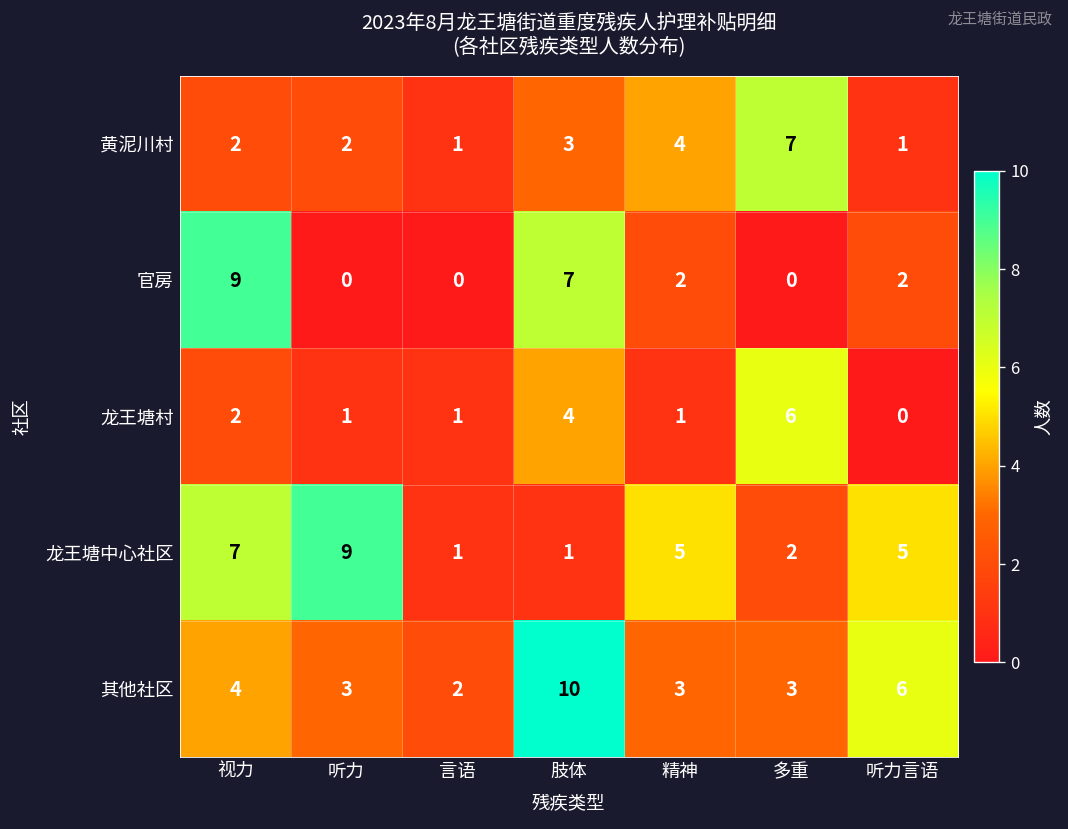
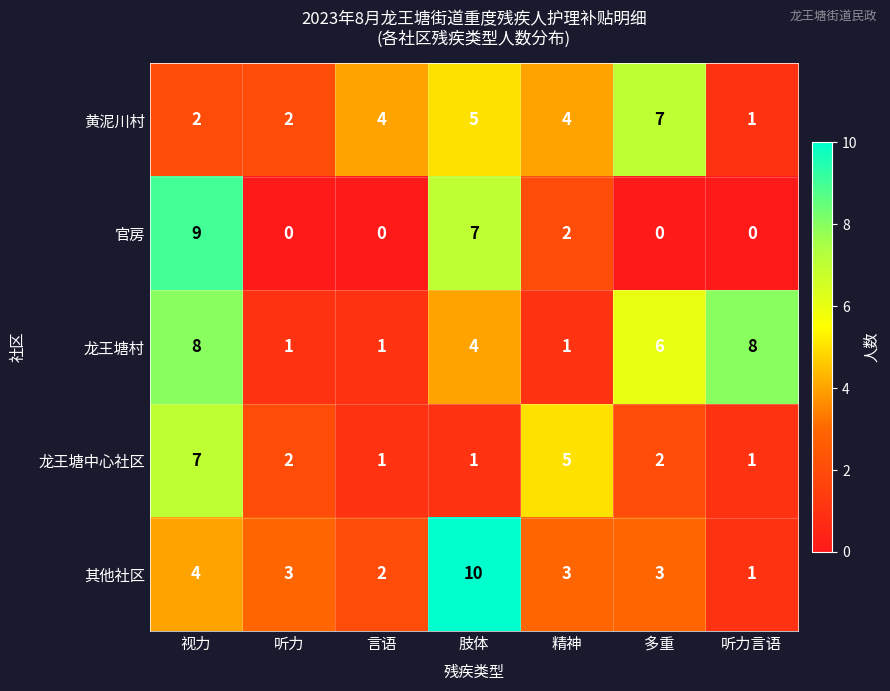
黄泥川村, 言语: 1 -> 4
黄泥川村, 肢体: 3 -> 5
官房, 听力言语: 2 -> 0
龙王塘村, 视力: 2 -> 8
龙王塘村, 听力言语: 0 -> 8
龙王塘中心社区, 听力: 9 -> 2
龙王塘中心社区, 听力言语: 5 -> 1
其他社区, 听力言语: 6 -> 1
